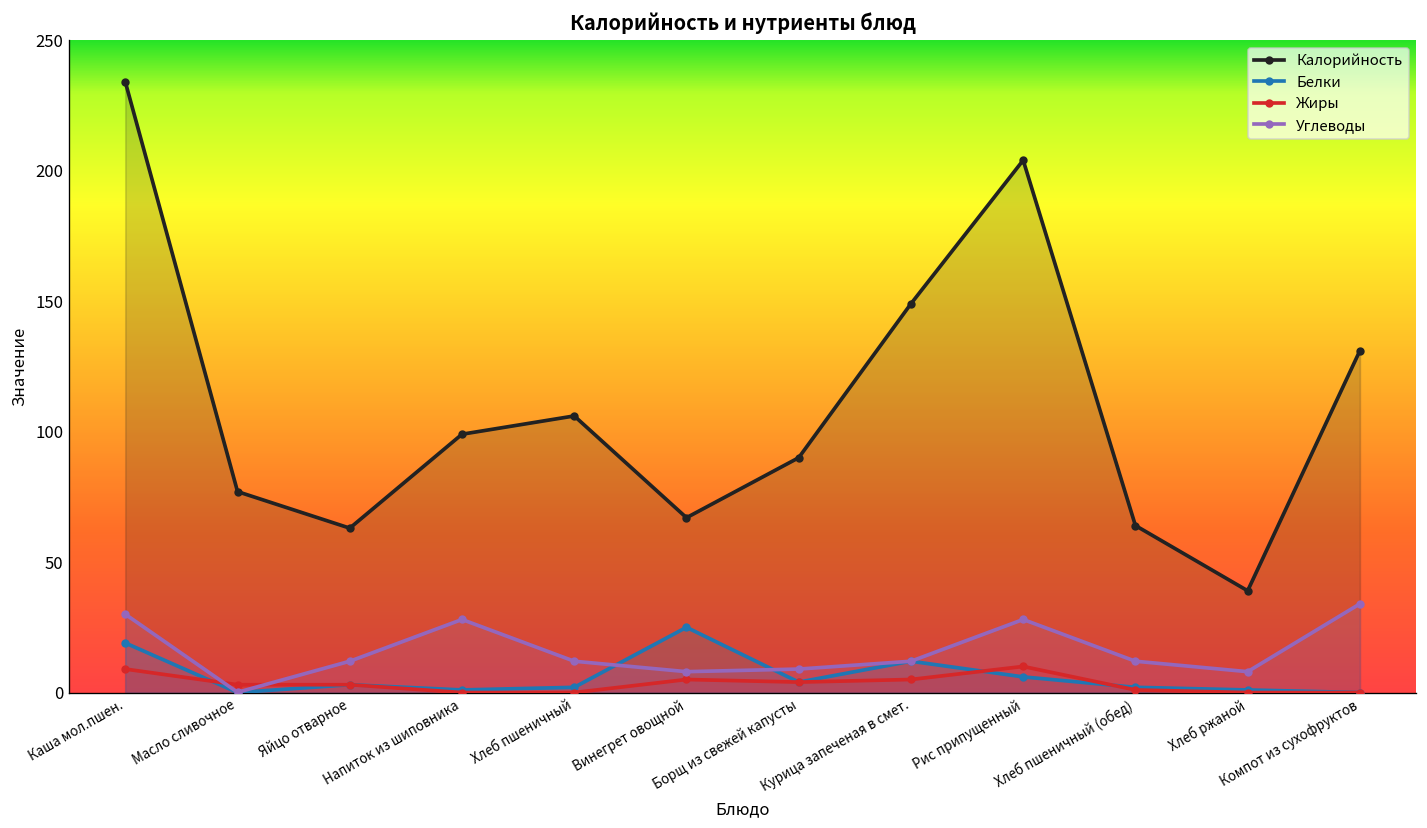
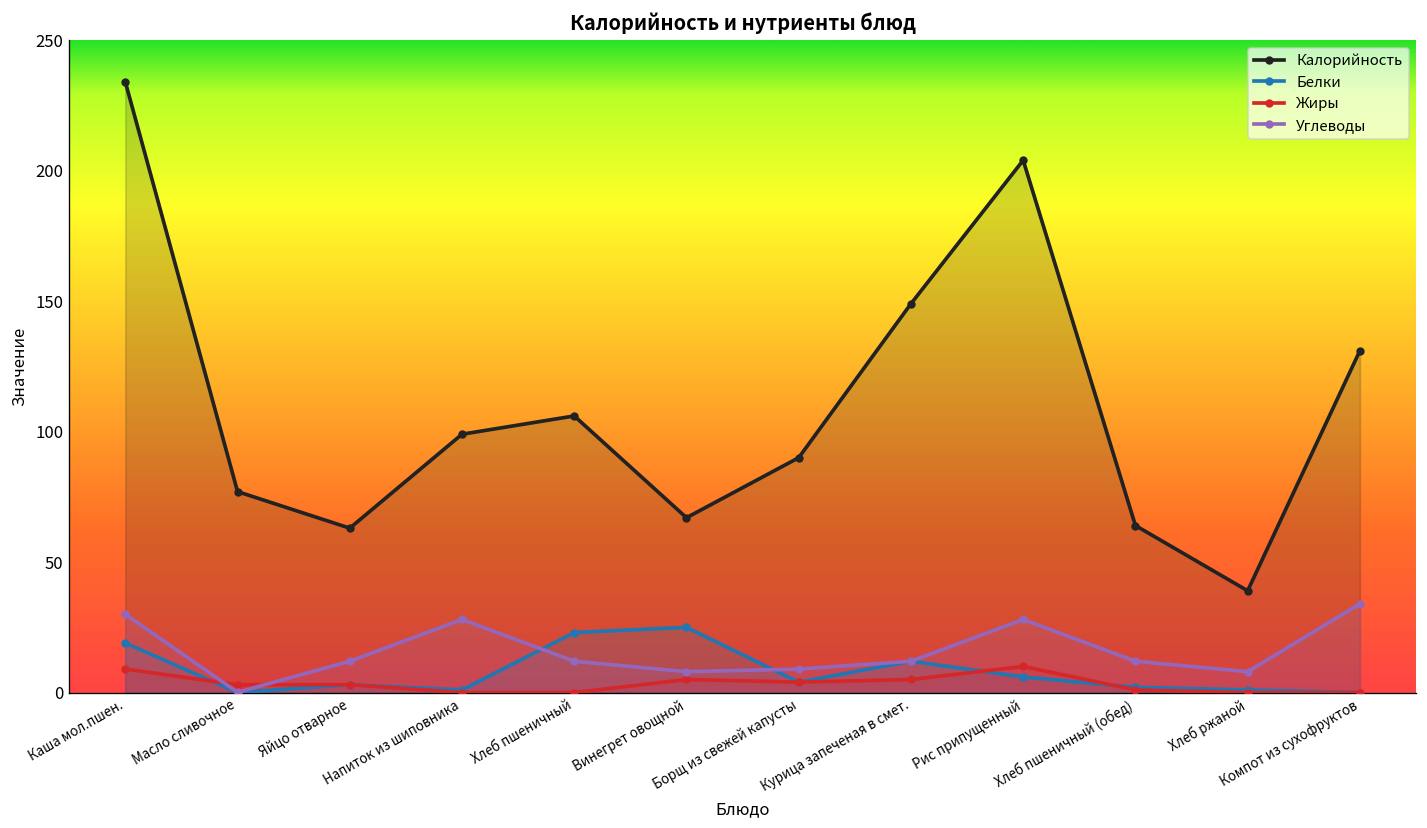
Белки, Хлеб пшеничный: 2 -> 23
